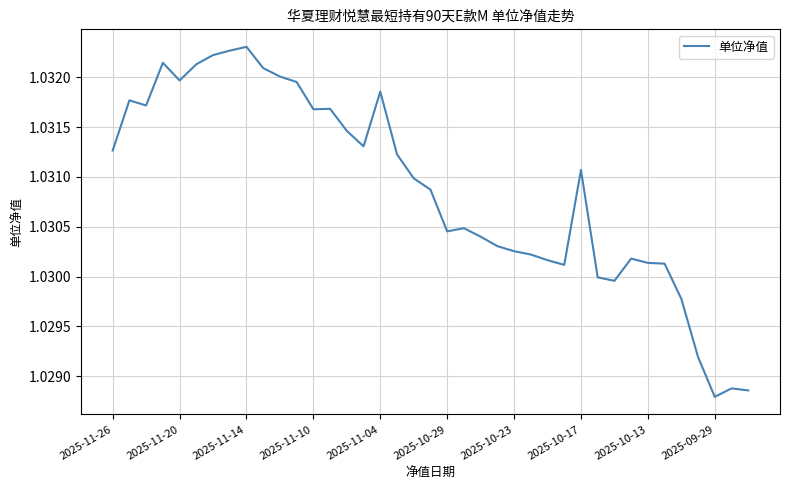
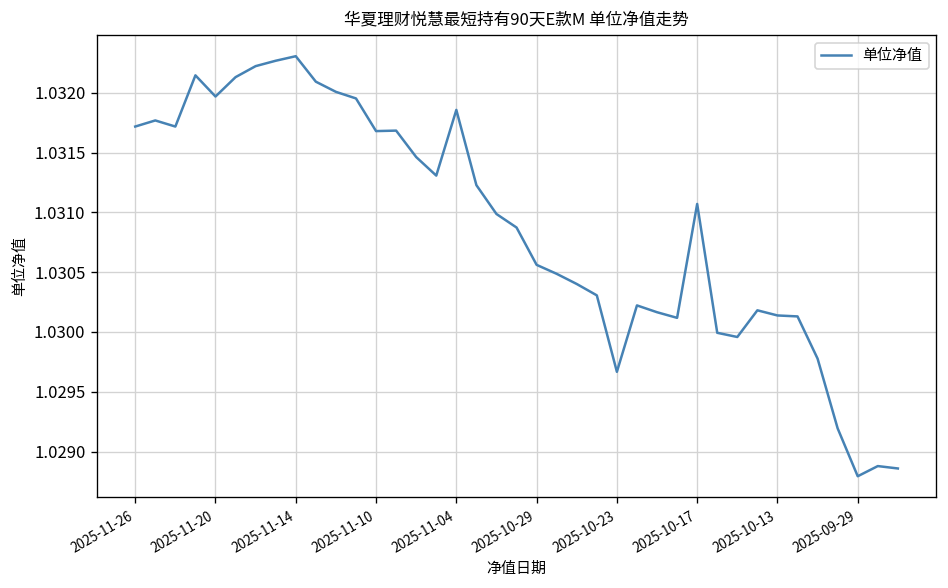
2025-11-26: 1.0313 -> 1.0317
2025-10-29: 1.0305 -> 1.0306
2025-10-23: 1.0303 -> 1.0297
